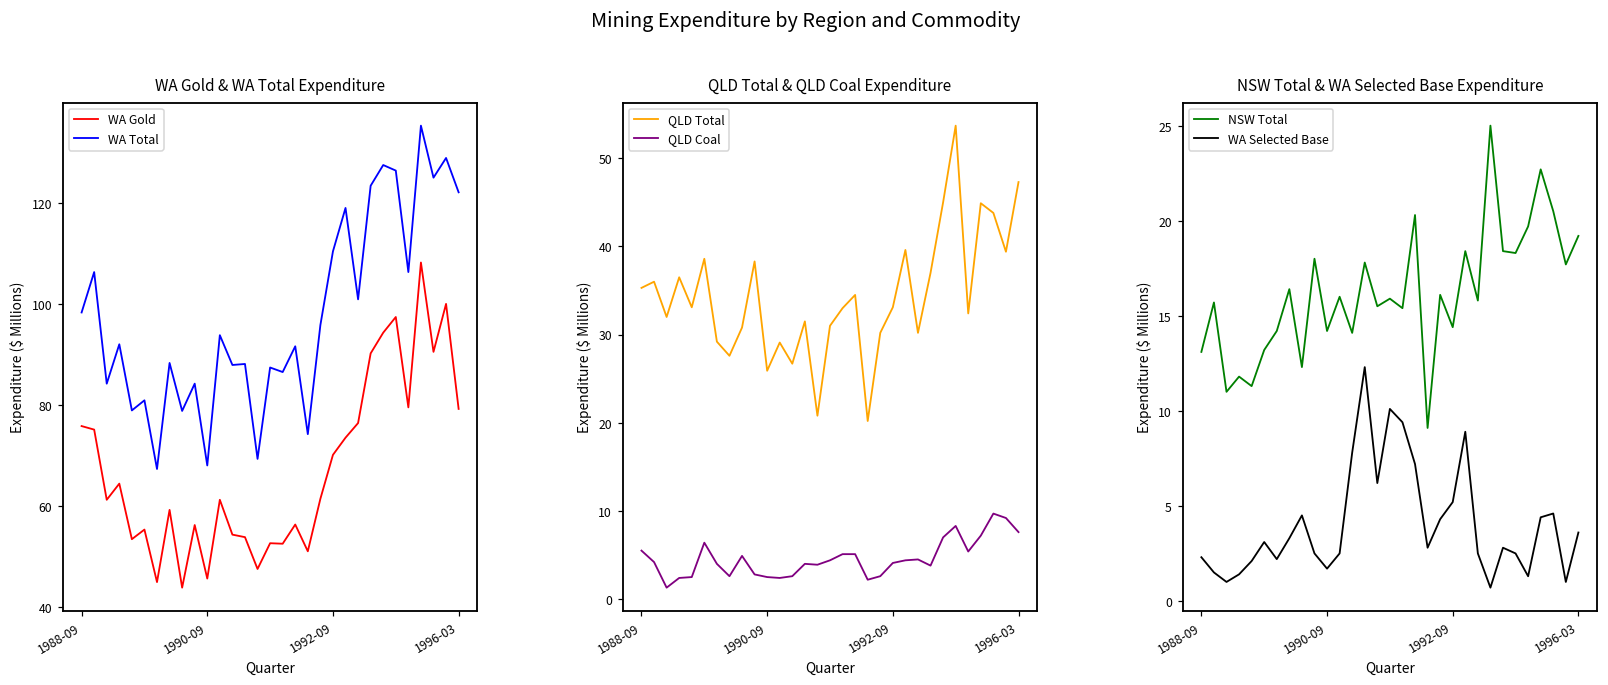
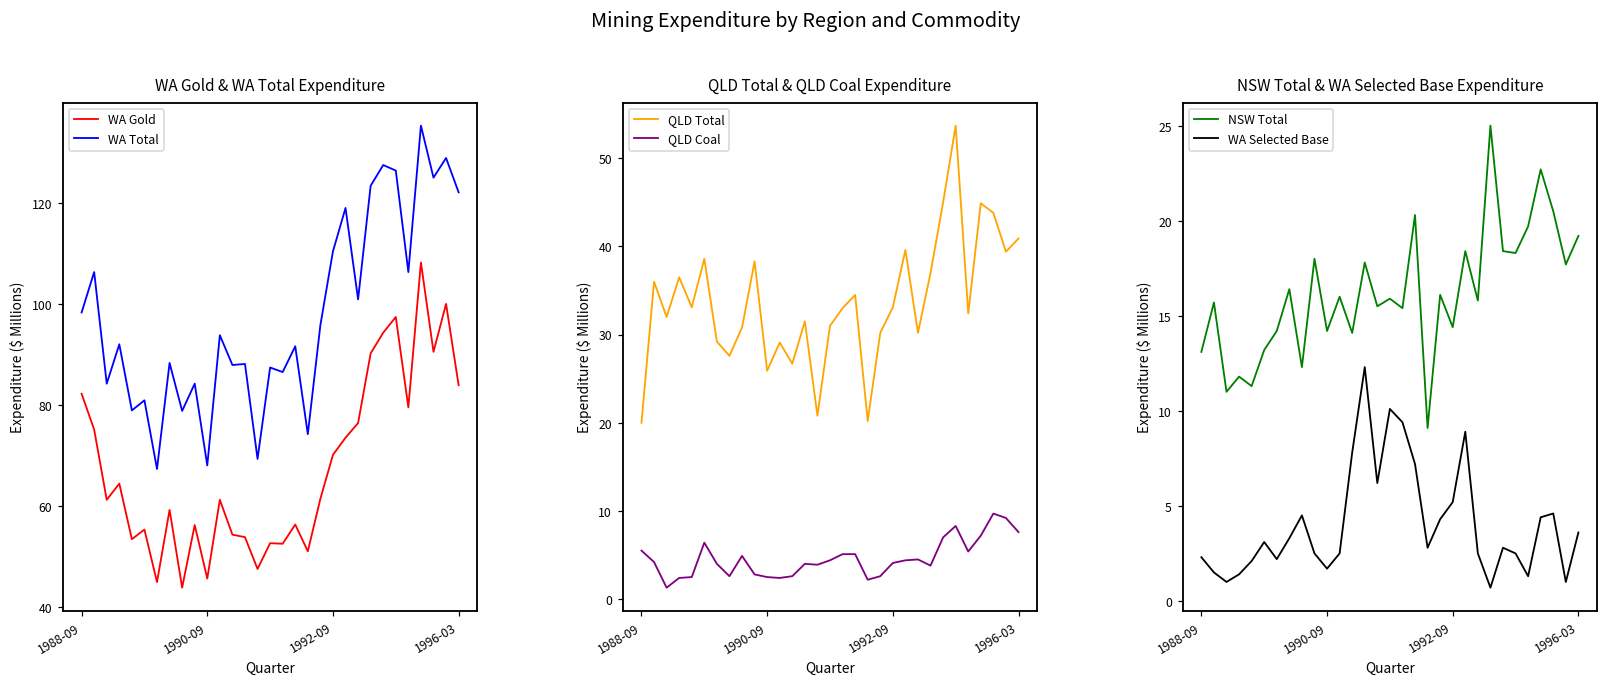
WA Gold & WA Total Expenditure, WA Gold, 1988-09: 76 -> 82
WA Gold & WA Total Expenditure, WA Gold, 1996-03: 79 -> 84
QLD Total & QLD Coal Expenditure, QLD Total, 1988-09: 35 -> 20
QLD Total & QLD Coal Expenditure, QLD Total, 1996-03: 47 -> 41
